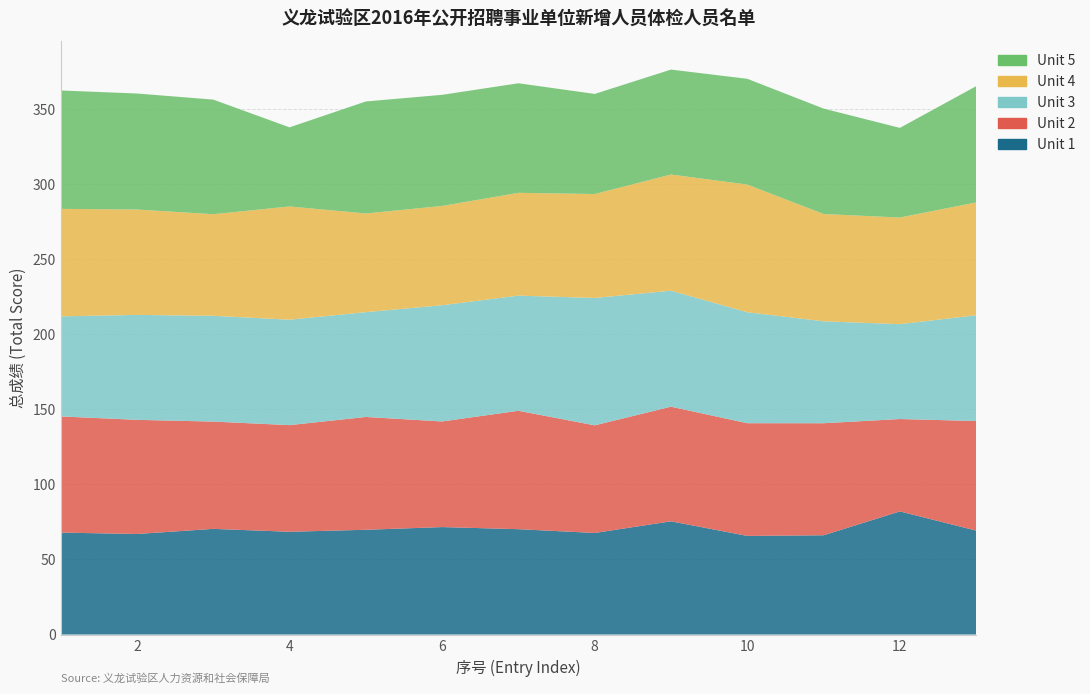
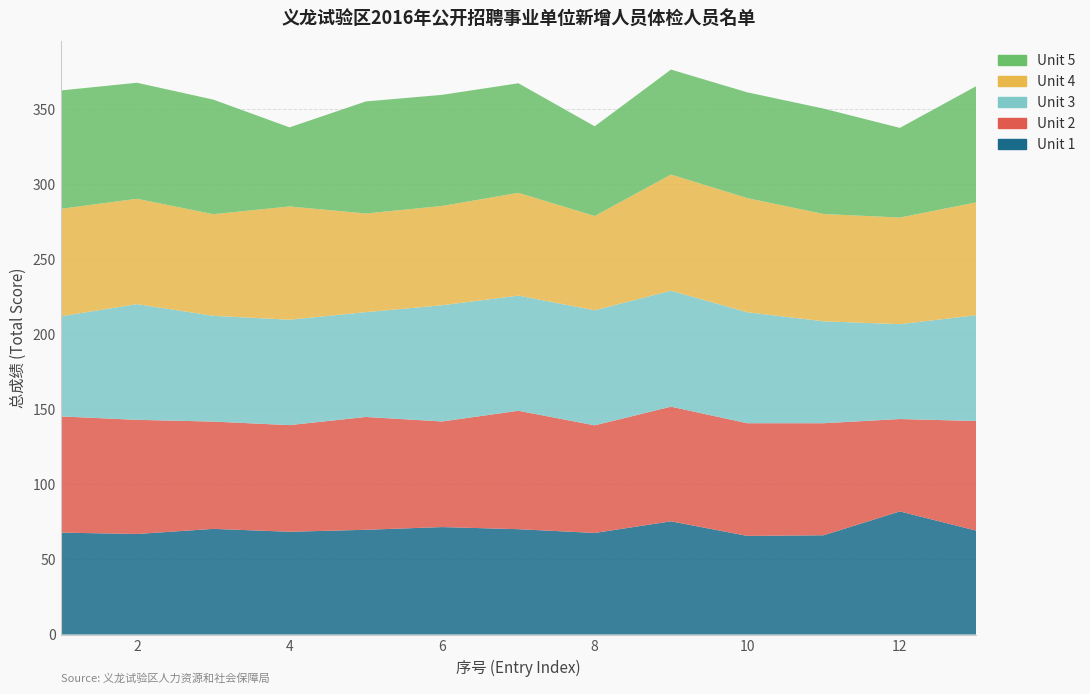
Unit 3, 2: 70 -> 77
Unit 3, 8: 85 -> 77
Unit 4, 8: 69 -> 63
Unit 5, 8: 67 -> 60
Unit 4, 10: 85 -> 76
